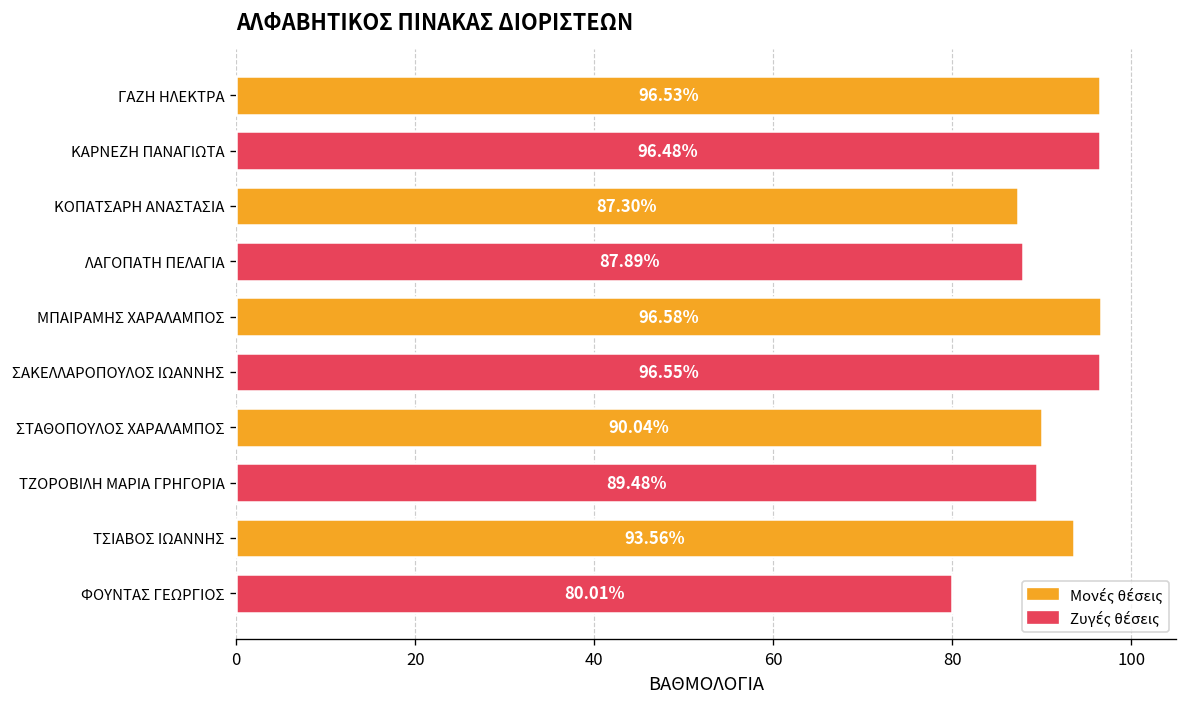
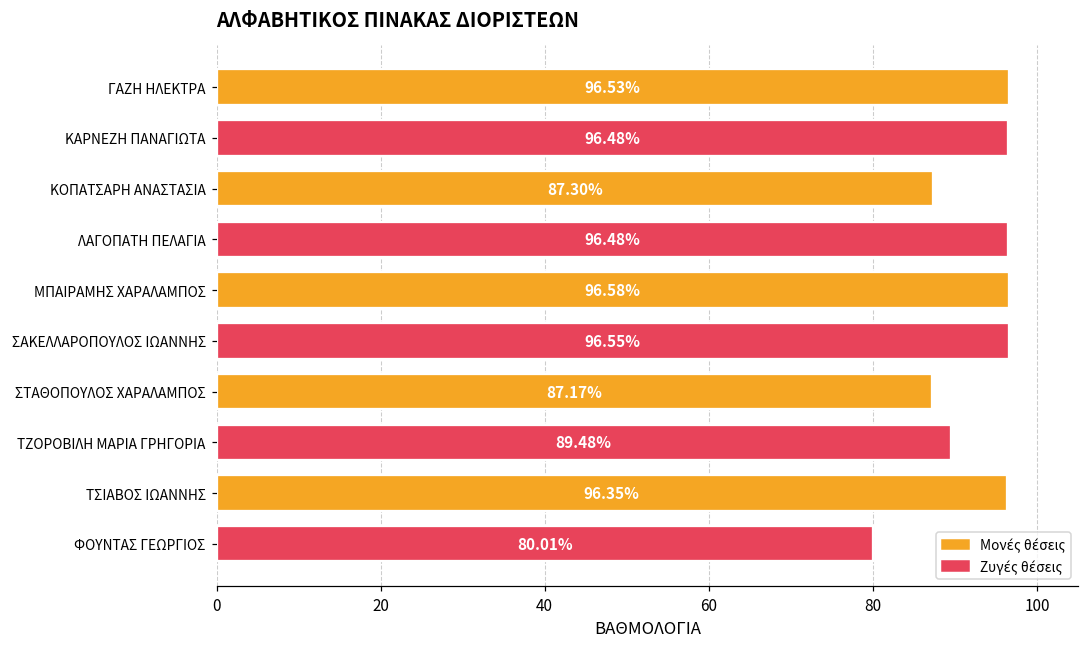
ΛΑΓΟΠΑΤΗ ΠΕΛΑΓΙΑ: 87.89% -> 96.48%
ΣΤΑΘΟΠΟΥΛΟΣ ΧΑΡΑΛΑΜΠΟΣ: 90.04% -> 87.17%
ΤΣΙΑΒΟΣ ΙΩΑΝΝΗΣ: 93.56% -> 96.35%
